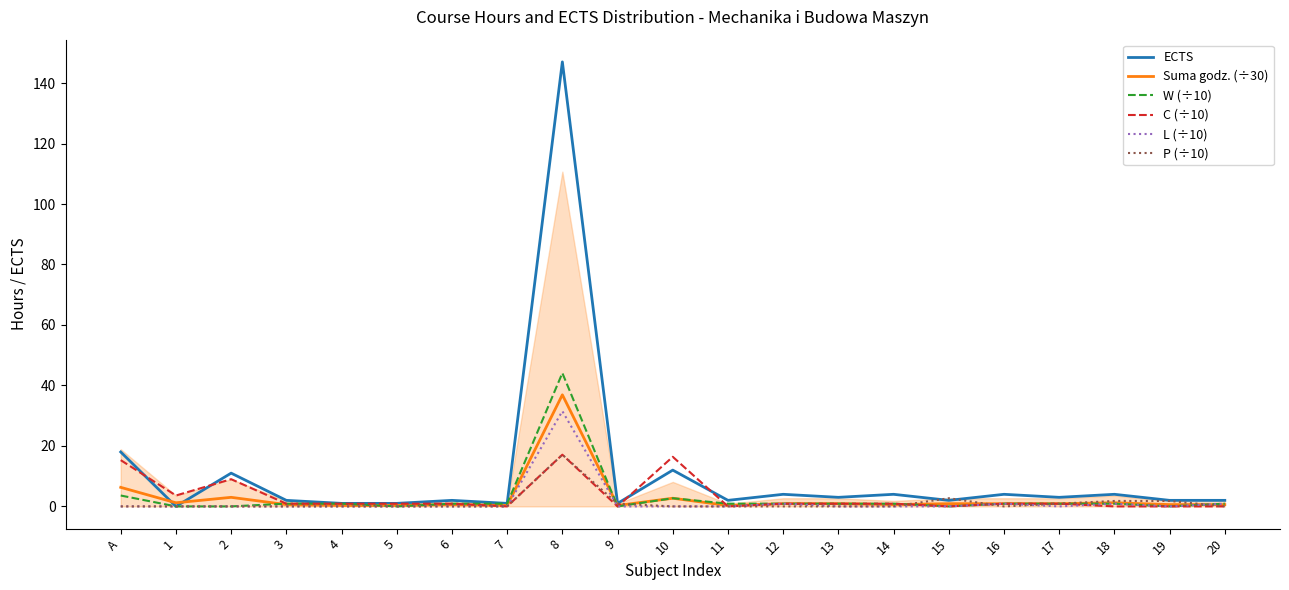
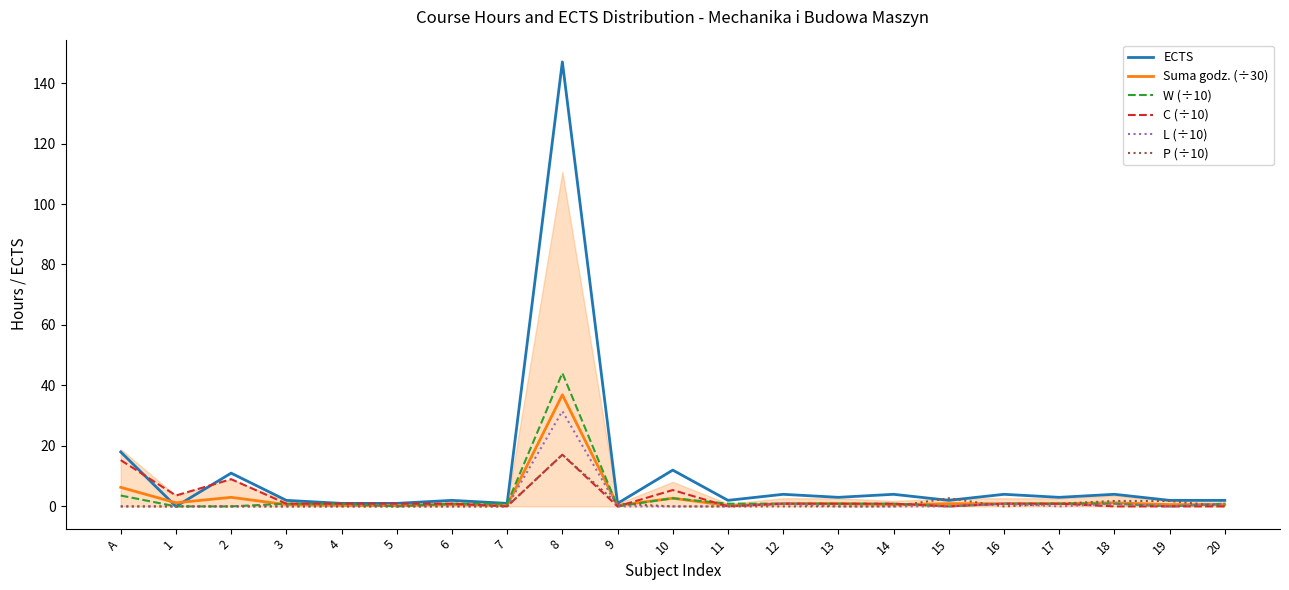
C (÷10), 10: 16 -> 5
